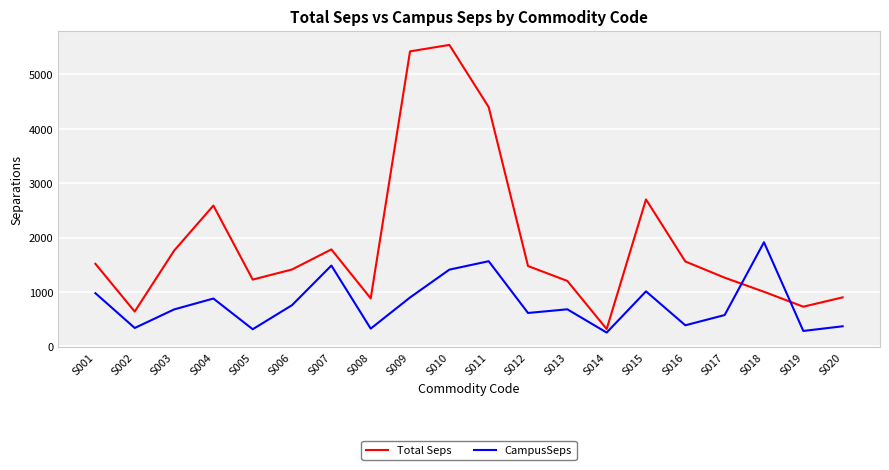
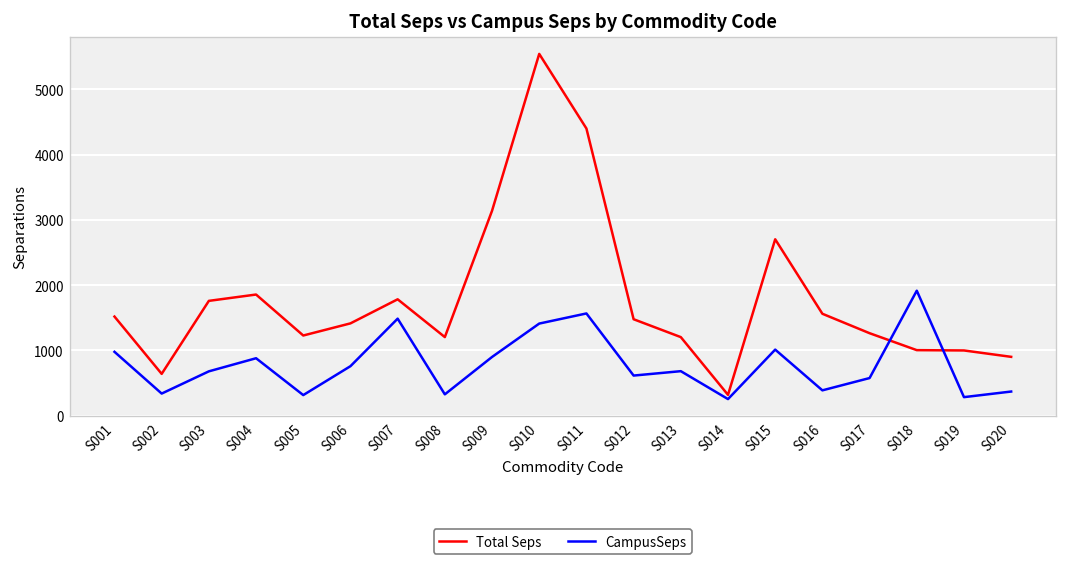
Total Seps, S004: 2600 -> 1900
Total Seps, S008: 900 -> 1200
Total Seps, S009: 5400 -> 3100
Total Seps, S019: 700 -> 1000
